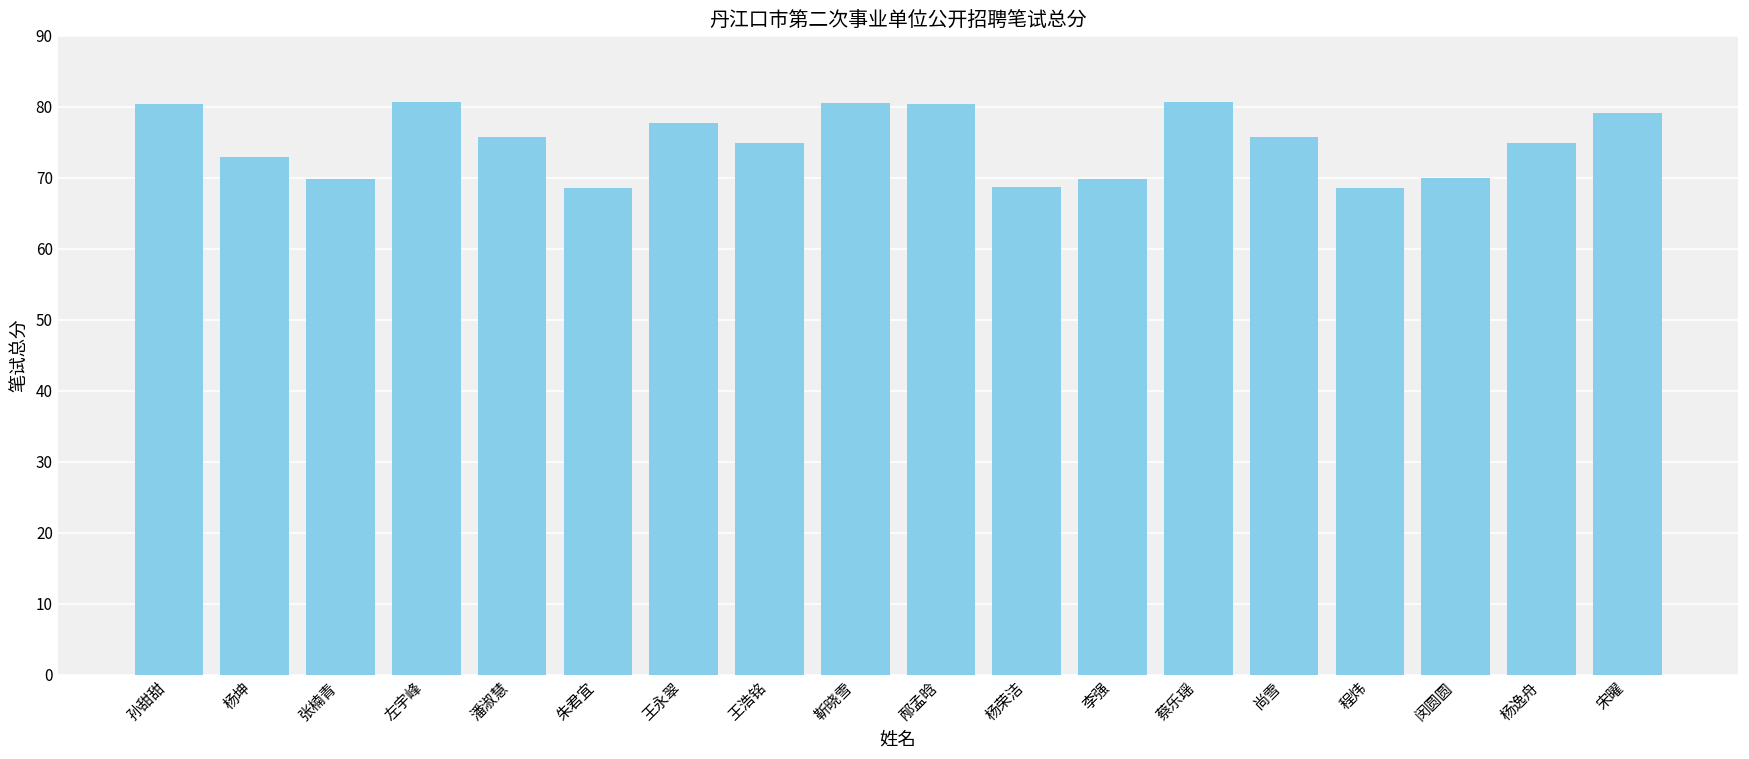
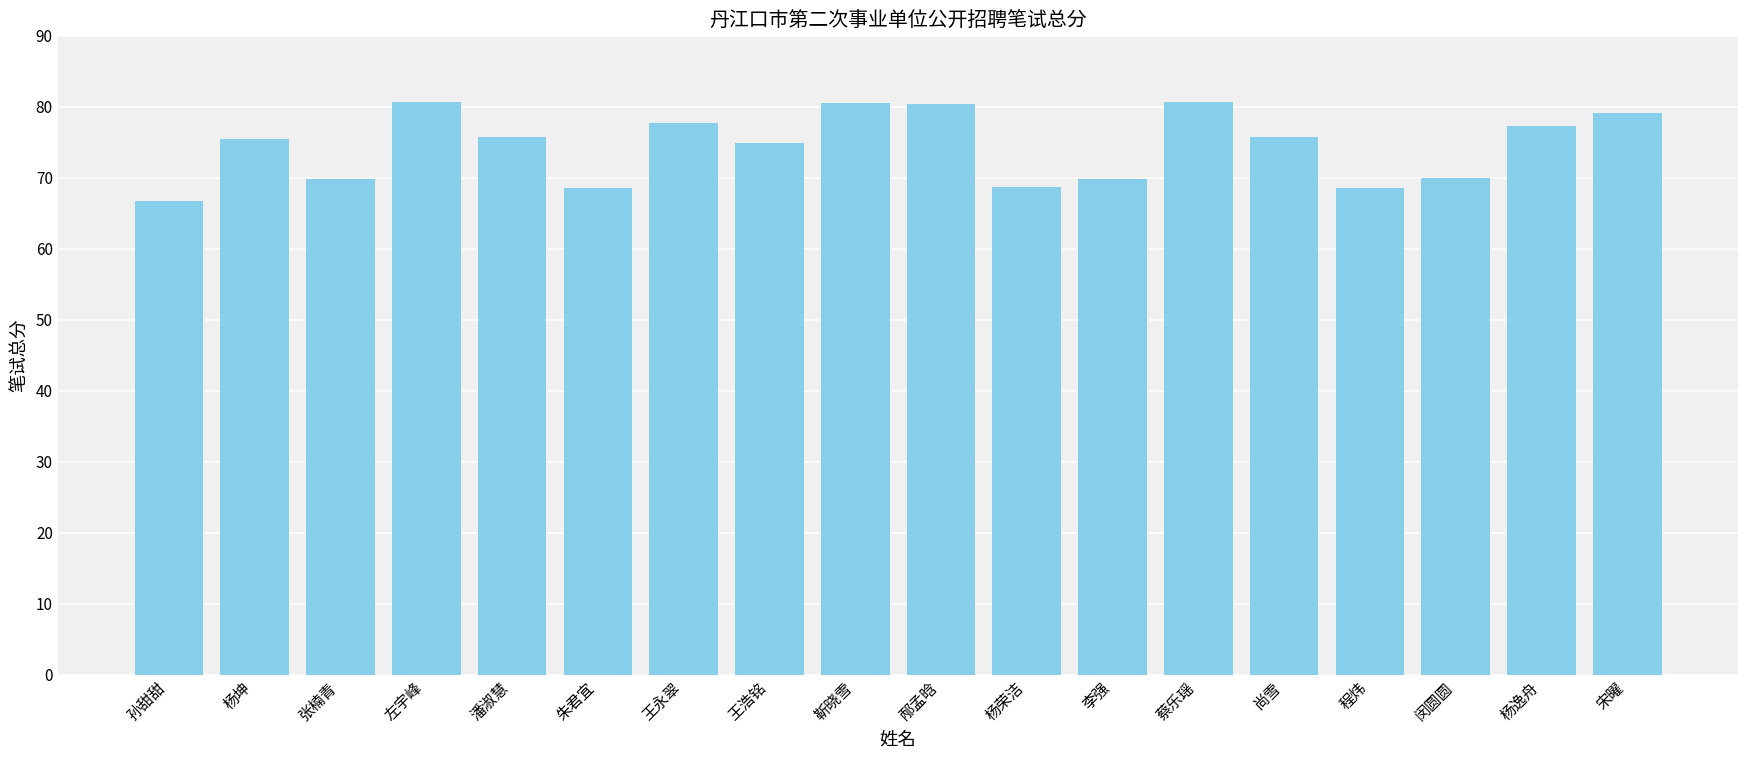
孙甜甜: 80 -> 67
杨坤: 73 -> 75
杨逸舟: 75 -> 77
